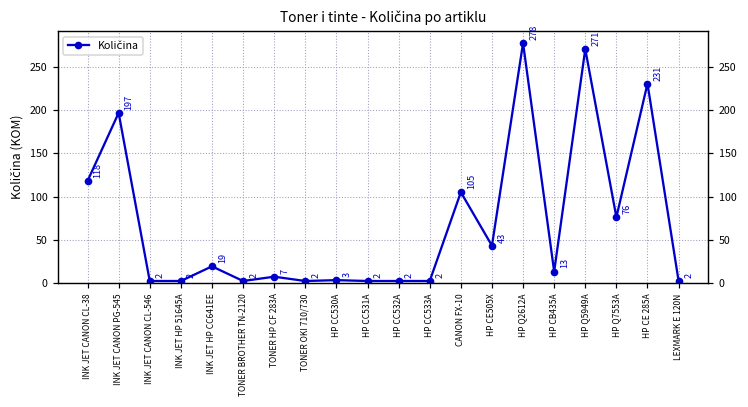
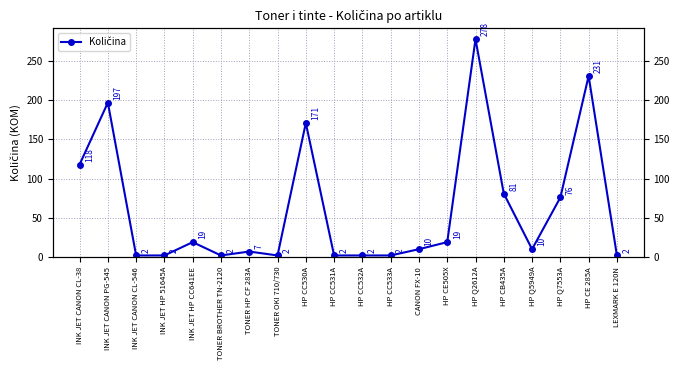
HP CC530A: 3 -> 171
CANON FX-10: 105 -> 10
HP CE505X: 43 -> 19
HP CB435A: 13 -> 81
HP Q5949A: 271 -> 10
